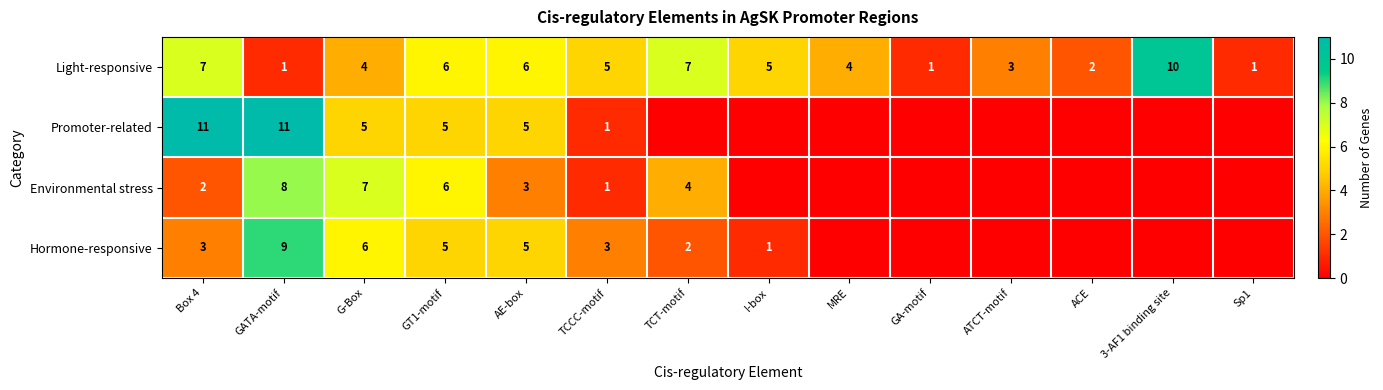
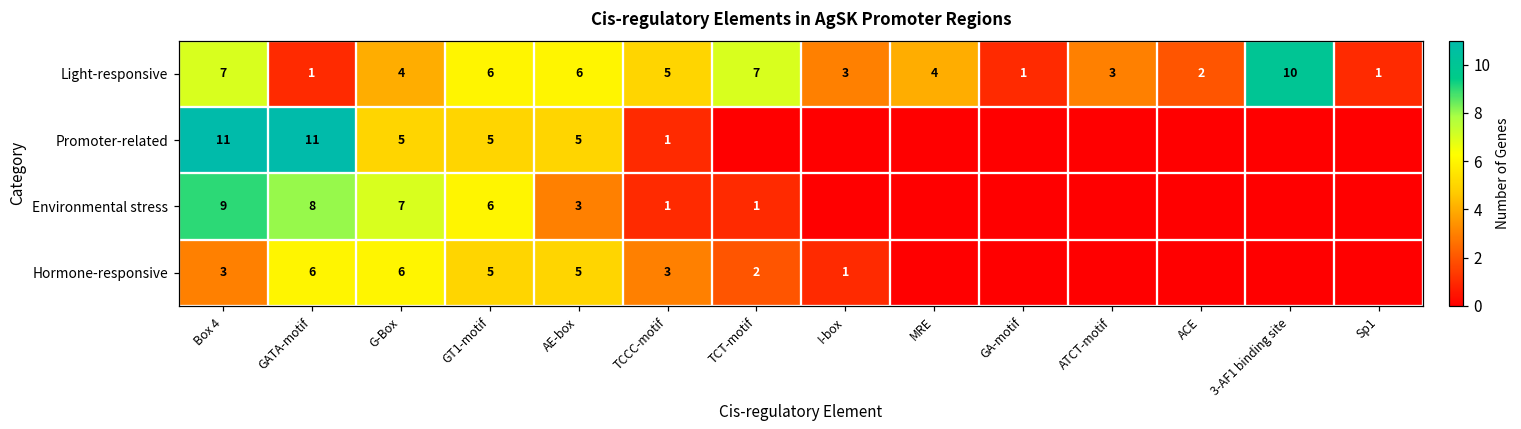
Light-responsive, I-box: 5 -> 3
Environmental stress, Box 4: 2 -> 9
Environmental stress, TCT-motif: 4 -> 1
Hormone-responsive, GATA-motif: 9 -> 6
